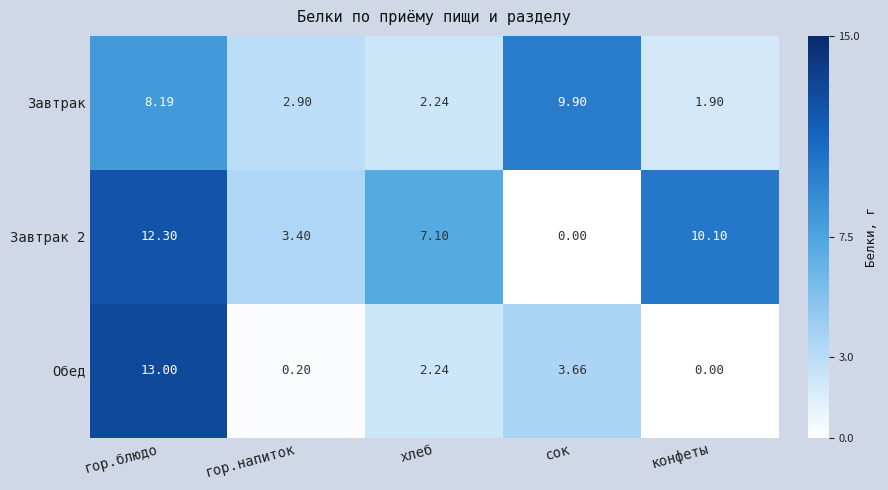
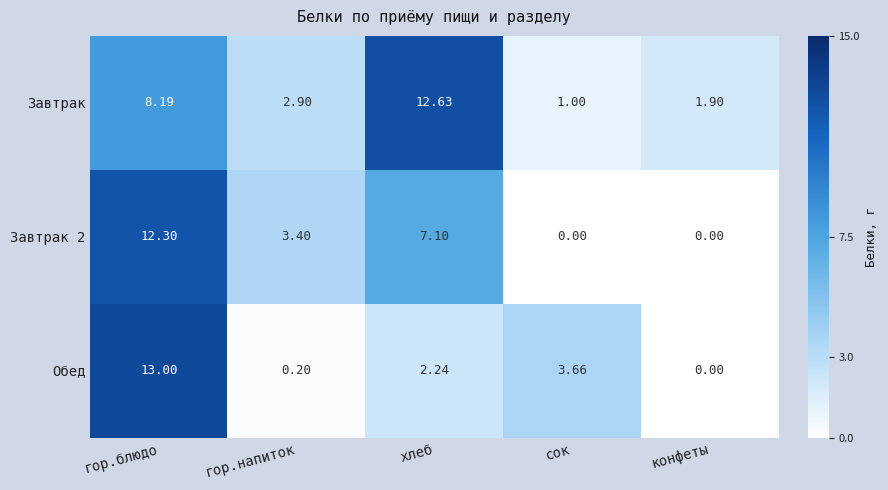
Завтрак, хлеб: 2.24 -> 12.63
Завтрак, сок: 9.90 -> 1.00
Завтрак 2, конфеты: 10.10 -> 0.00
